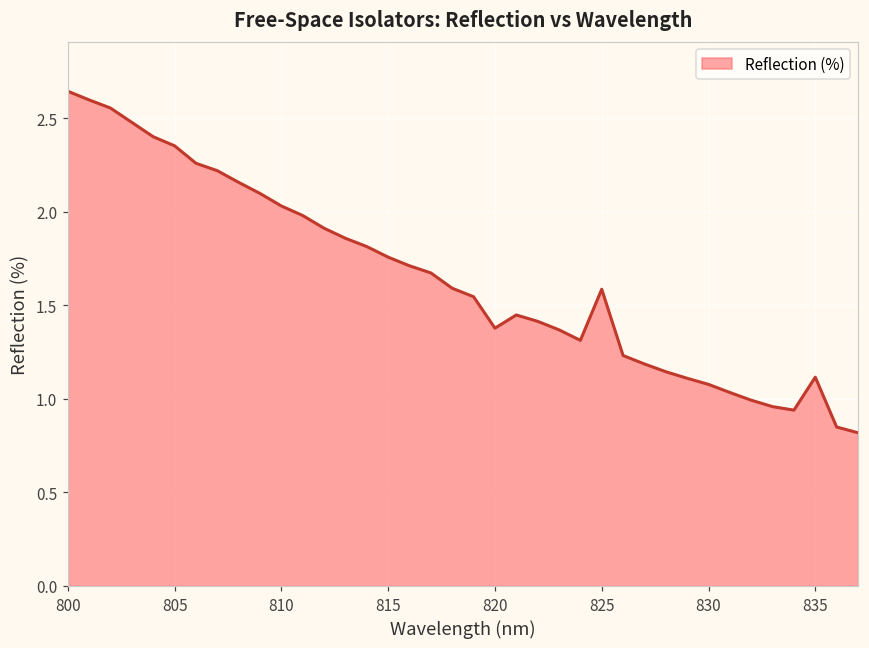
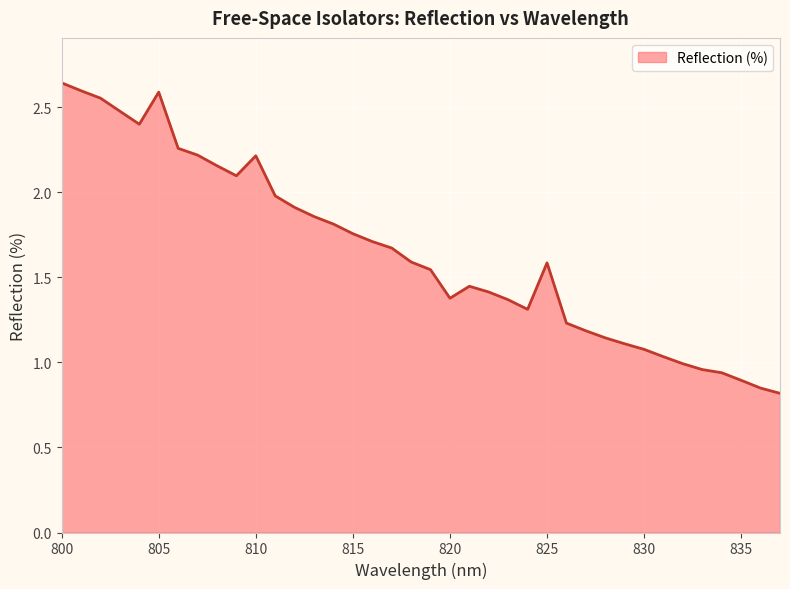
805: 2.35 -> 2.59
810: 2.03 -> 2.22
835: 1.12 -> 0.89
